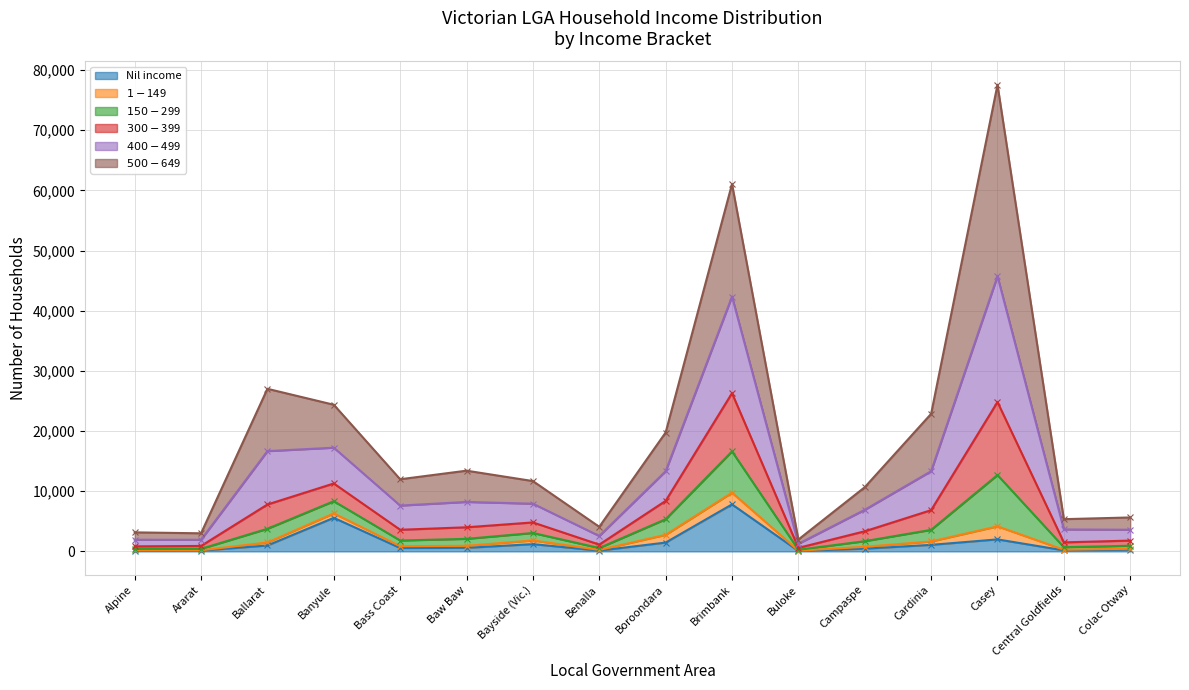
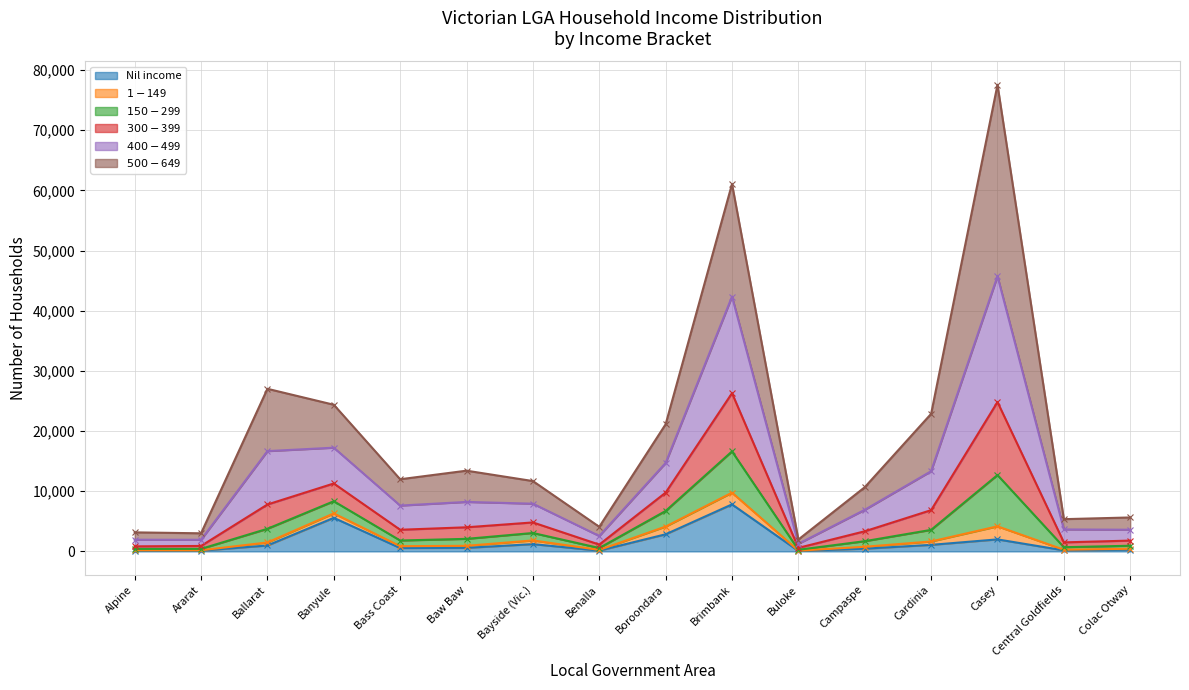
Nil income, Boroondara: 1,000 -> 3,000
